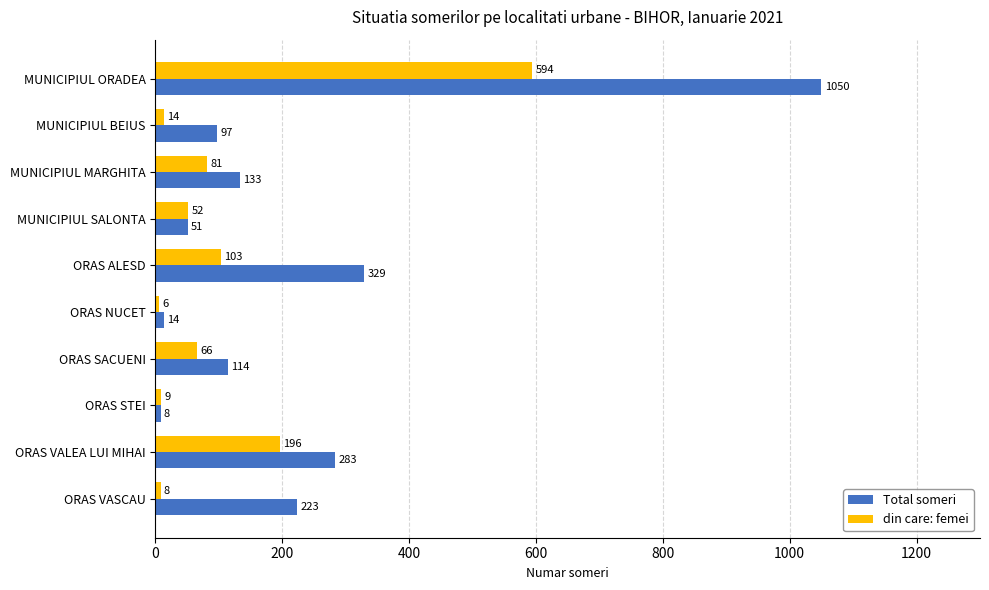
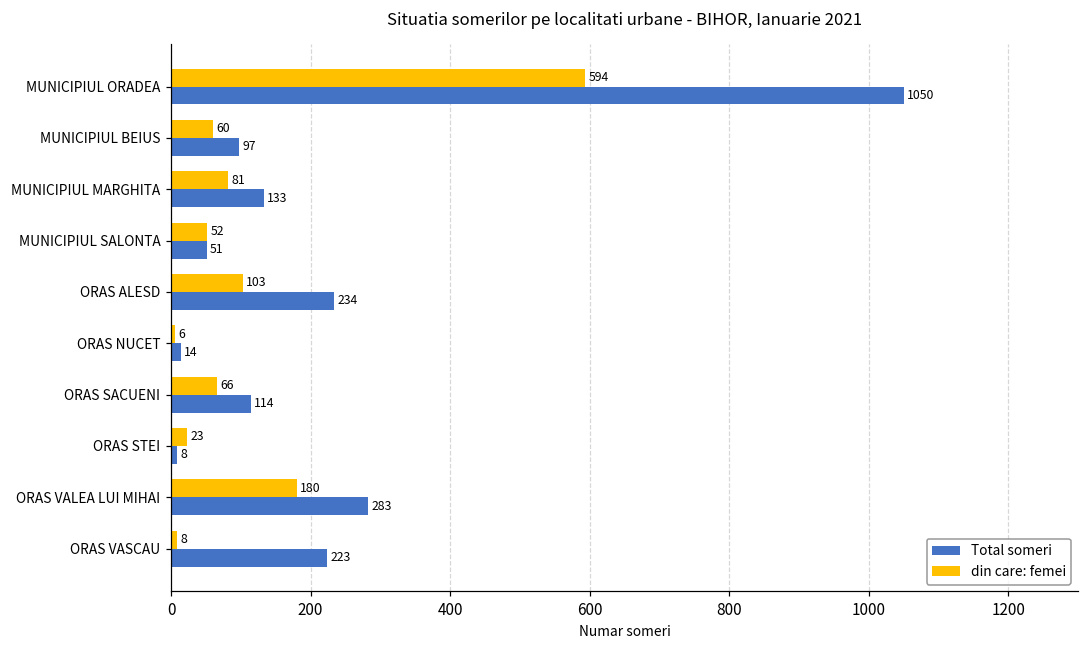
din care: femei, MUNICIPIUL BEIUS: 14 -> 60
Total someri, ORAS ALESD: 329 -> 234
din care: femei, ORAS STEI: 9 -> 23
din care: femei, ORAS VALEA LUI MIHAI: 196 -> 180
